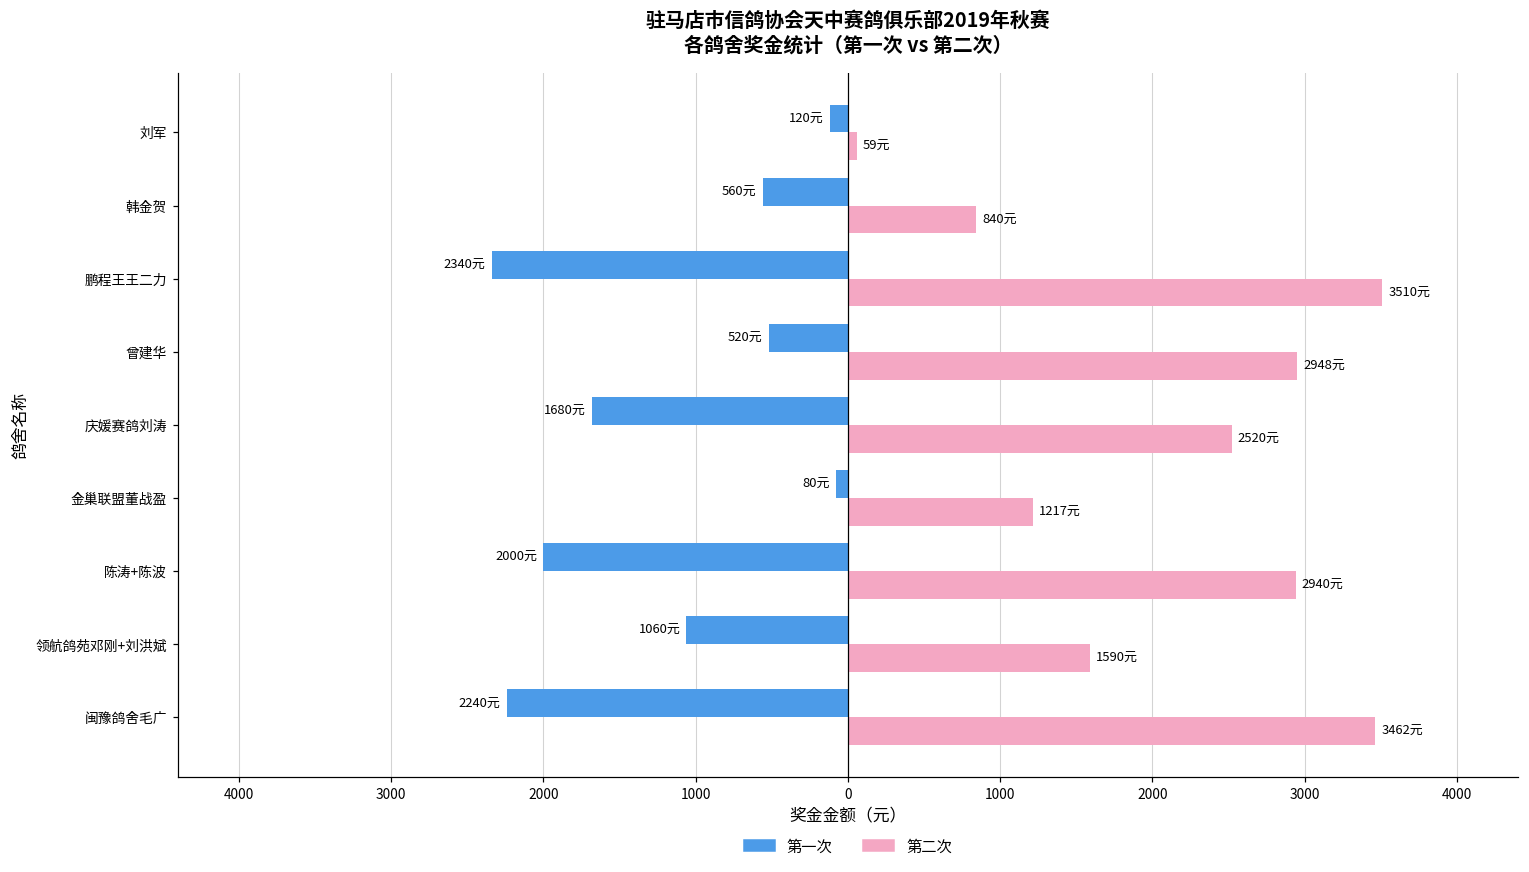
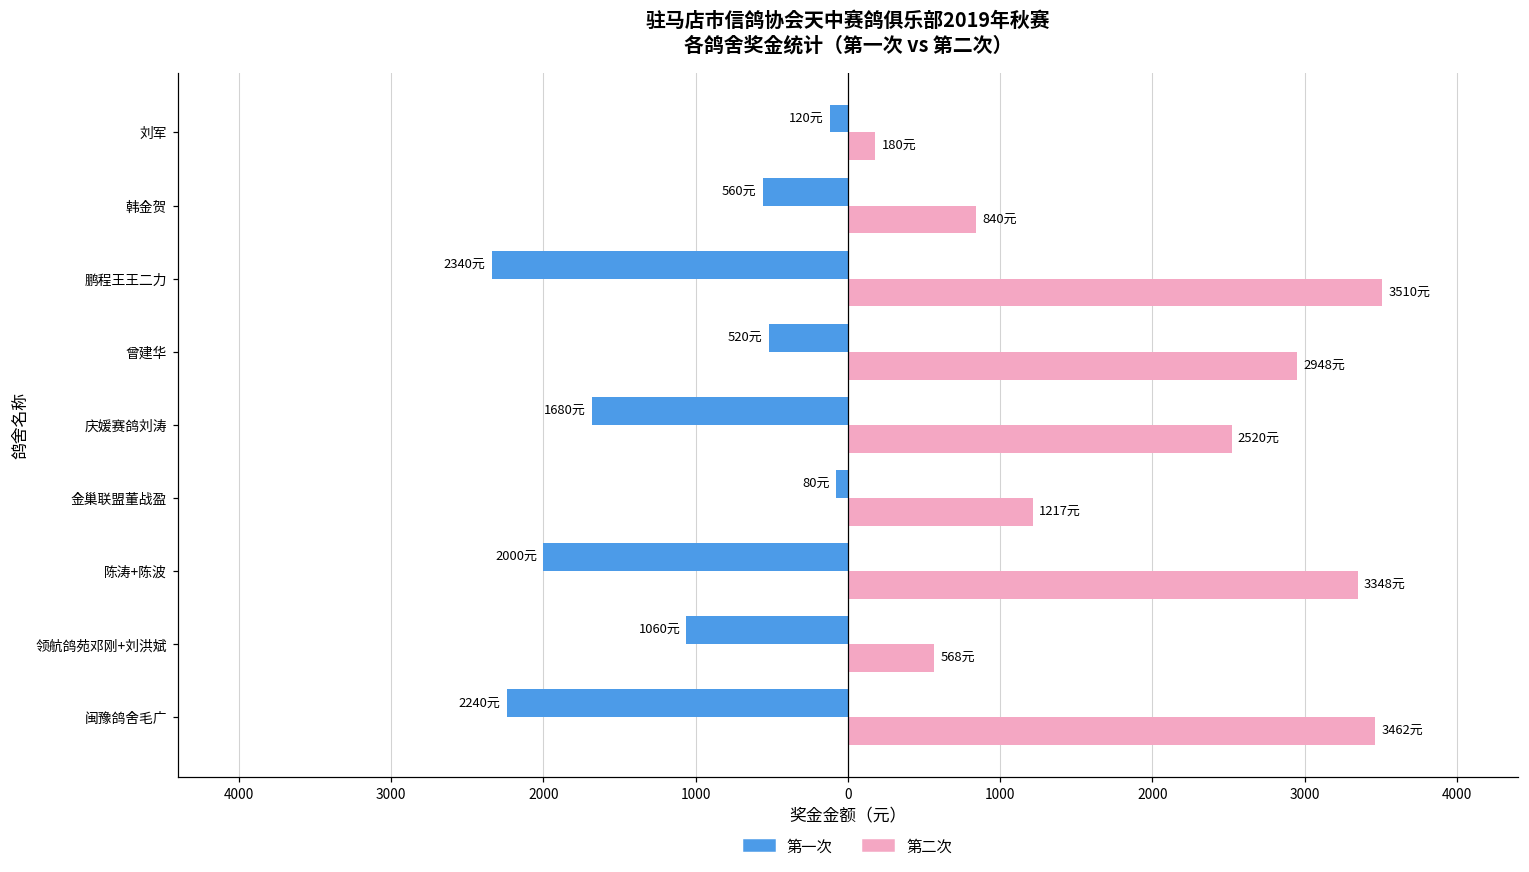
第二次, 刘军: 59元 -> 180元
第二次, 陈涛+陈波: 2940元 -> 3348元
第二次, 领航鸽苑邓刚+刘洪斌: 1590元 -> 568元
